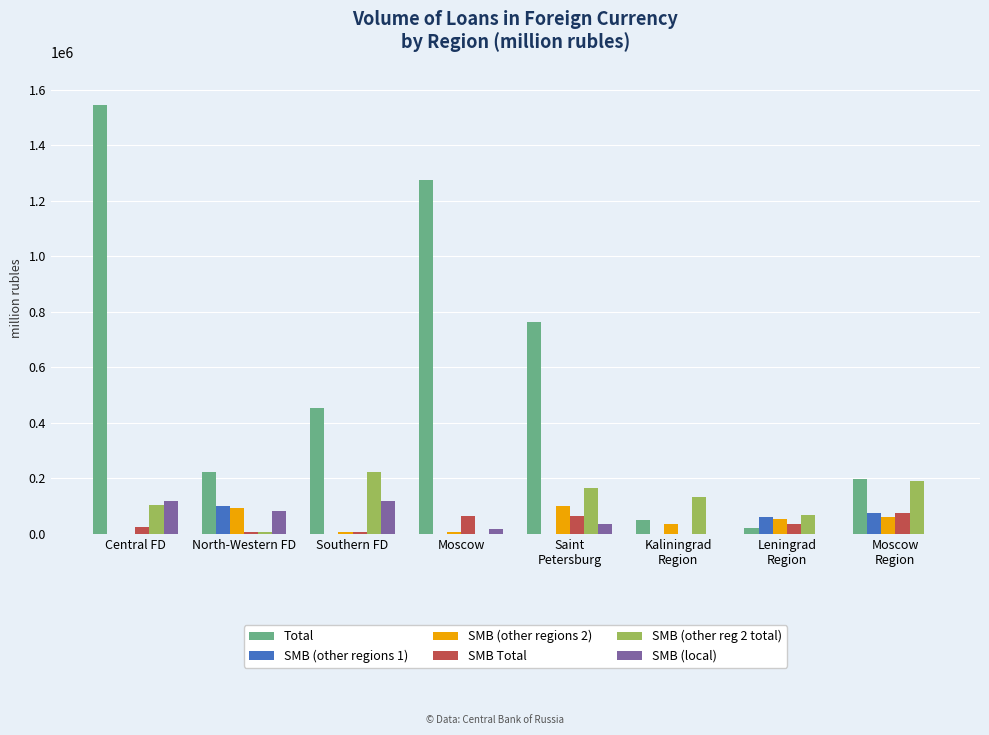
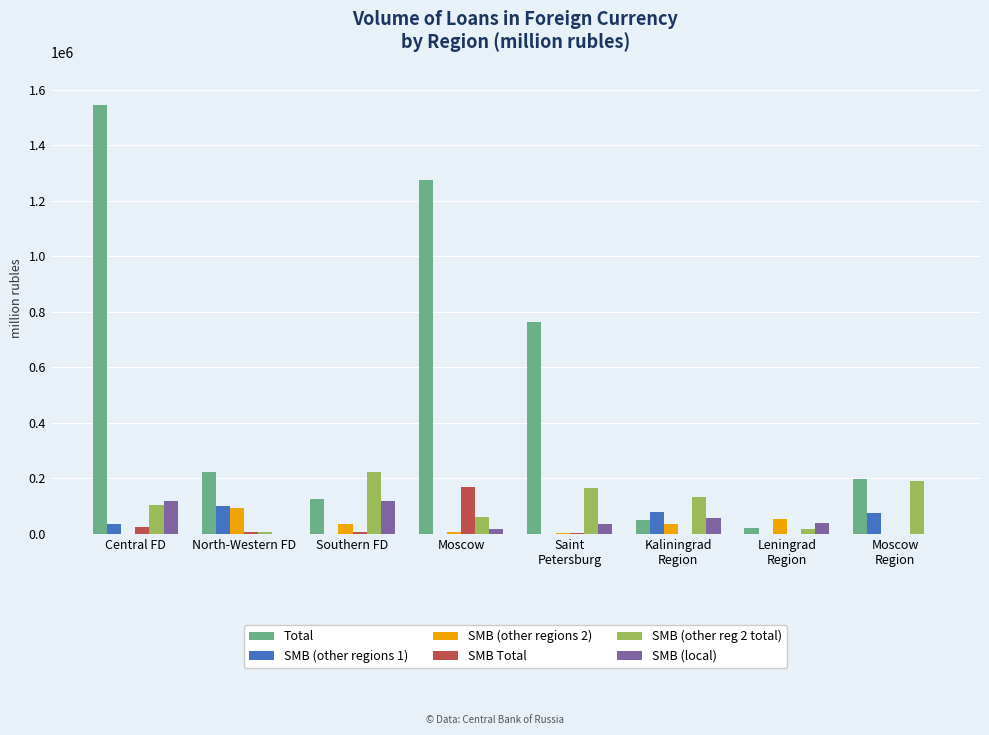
SMB (other regions 1), Central FD: 0 -> 30000
SMB (local), North-Western FD: 80000 -> 0
Total, Southern FD: 450000 -> 130000
SMB (other regions 2), Southern FD: 10000 -> 40000
SMB Total, Moscow: 60000 -> 170000
SMB (other reg 2 total), Moscow: 0 -> 60000
SMB (other regions 2), Saint Petersburg: 100000 -> 0
SMB Total, Saint Petersburg: 60000 -> 0
SMB (other regions 1), Kaliningrad Region: 0 -> 80000
SMB (local), Kaliningrad Region: 0 -> 60000
SMB (other regions 1), Leningrad Region: 60000 -> 0
SMB Total, Leningrad Region: 40000 -> 0
SMB (other reg 2 total), Leningrad Region: 70000 -> 20000
SMB (local), Leningrad Region: 0 -> 40000
SMB (other regions 2), Moscow Region: 60000 -> 0
SMB Total, Moscow Region: 80000 -> 0
